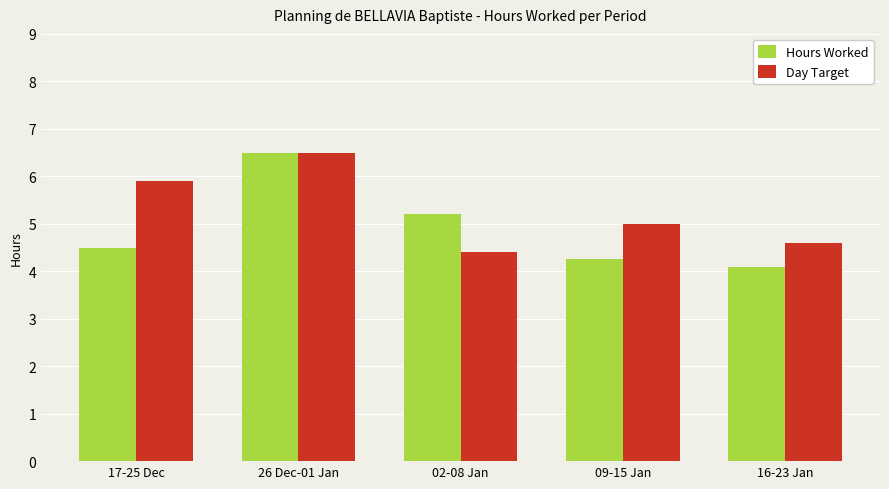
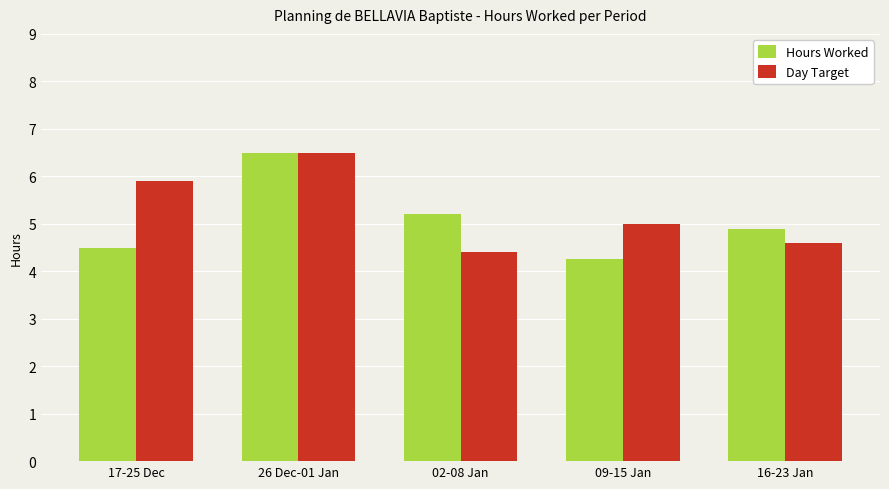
Hours Worked, 16-23 Jan: 4.1 -> 4.9
